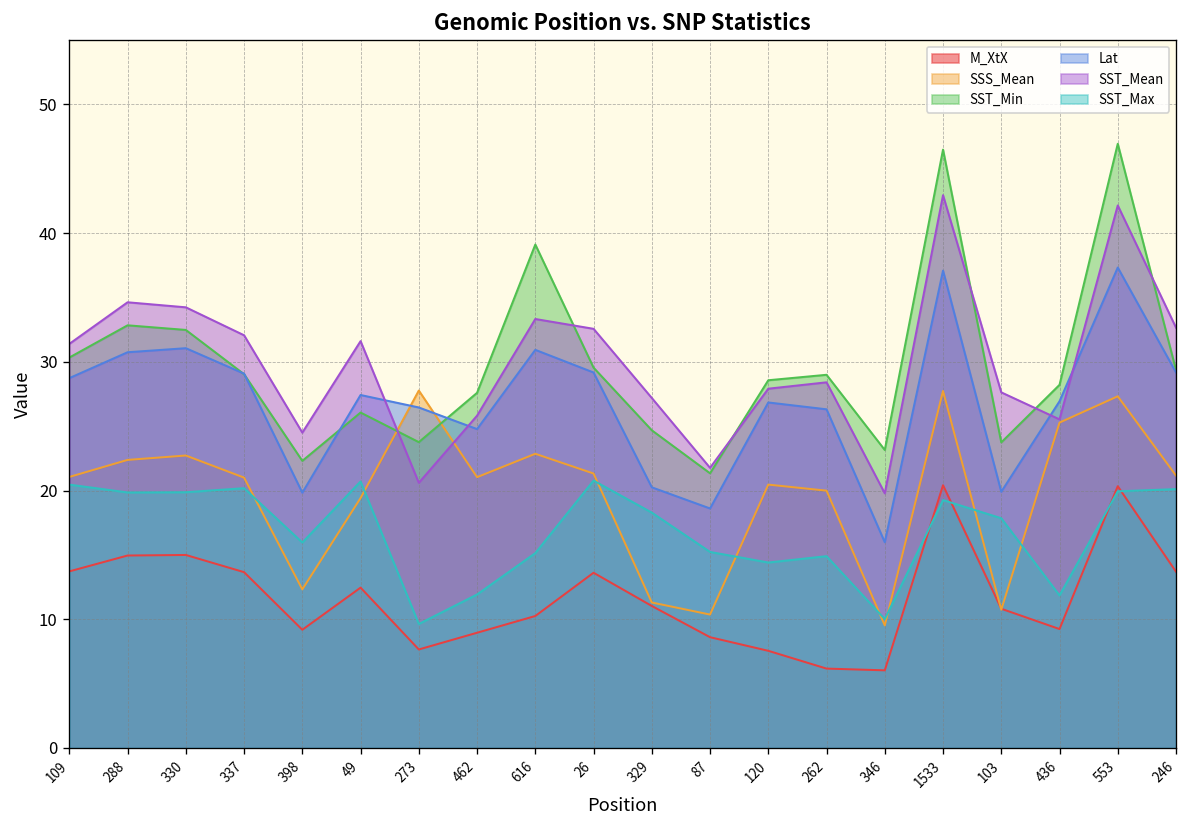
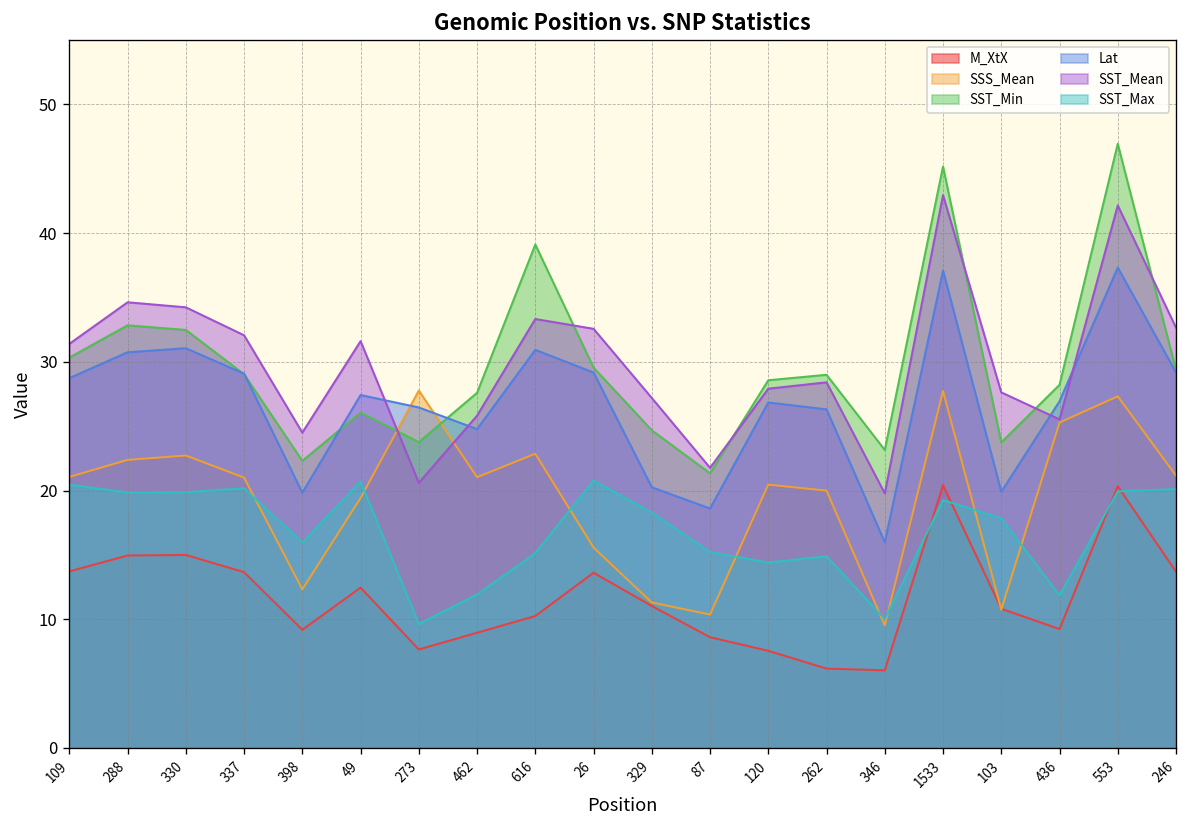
SSS_Mean, 26: 21.3 -> 15.6
SST_Min, 1533: 46.5 -> 45.2
